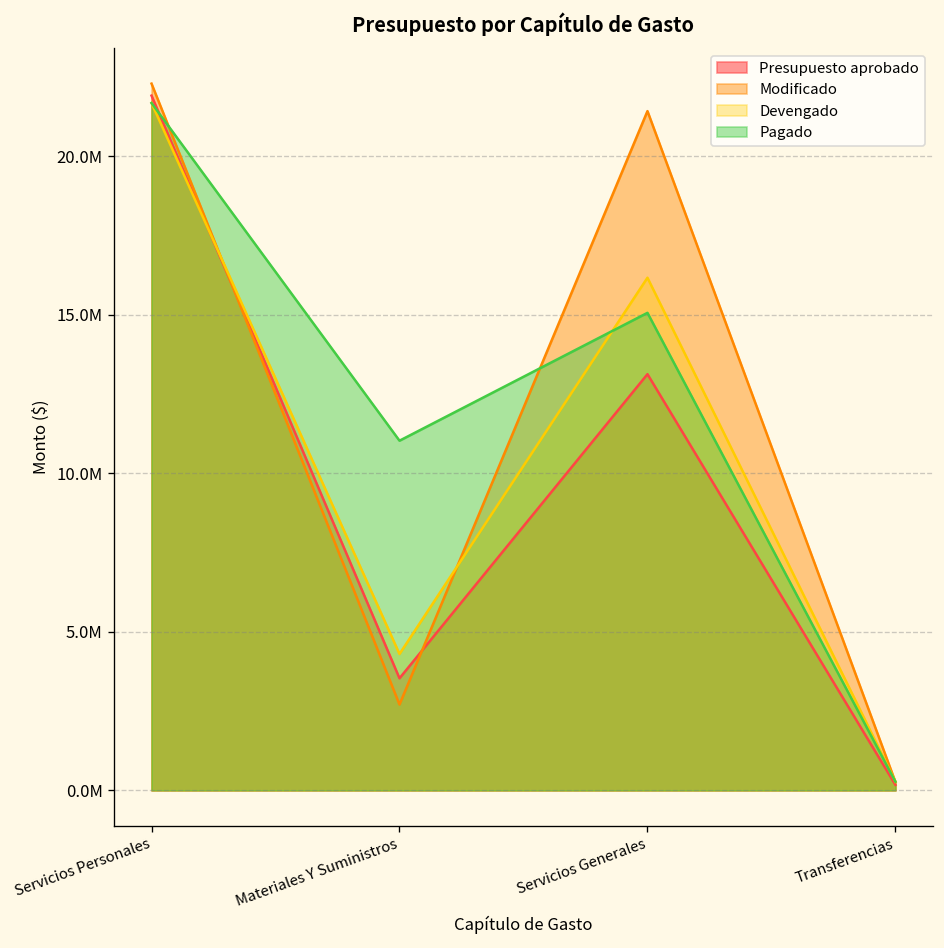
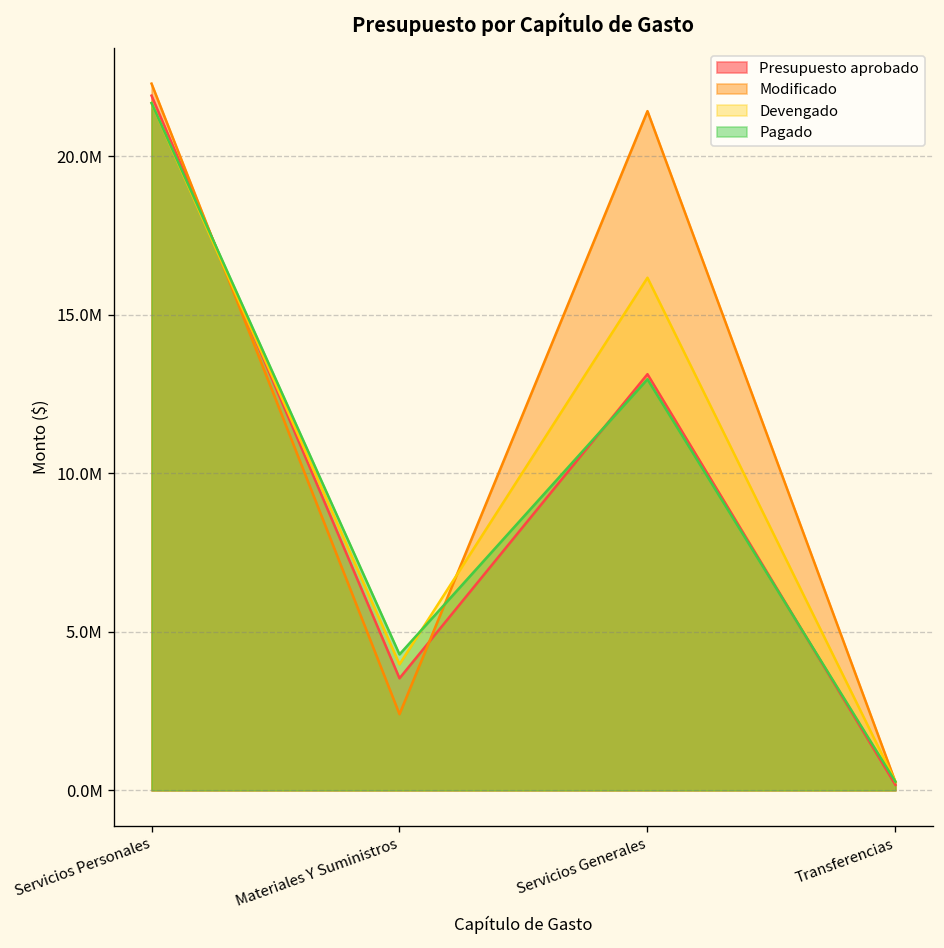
Modificado, Materiales Y Suministros: 2700000 -> 2400000
Devengado, Materiales Y Suministros: 4300000 -> 4000000
Pagado, Materiales Y Suministros: 11000000 -> 4300000
Pagado, Servicios Generales: 15100000 -> 13000000
